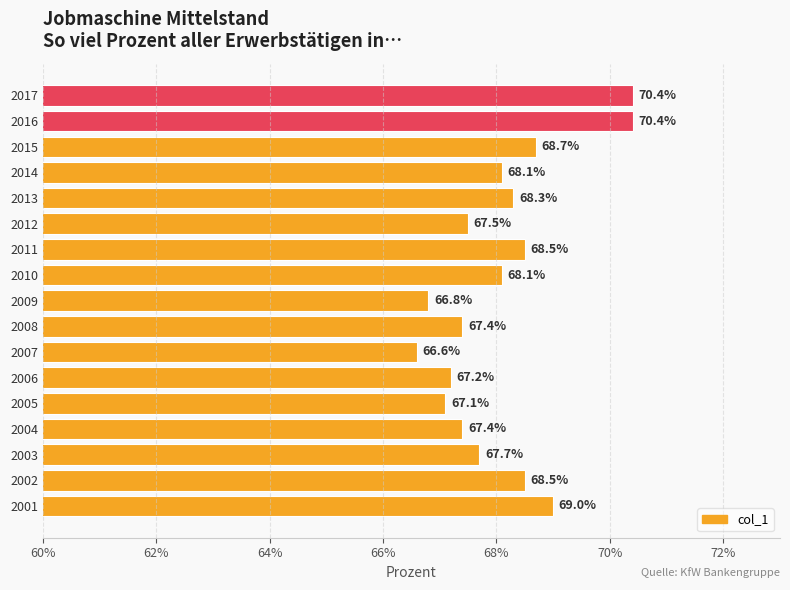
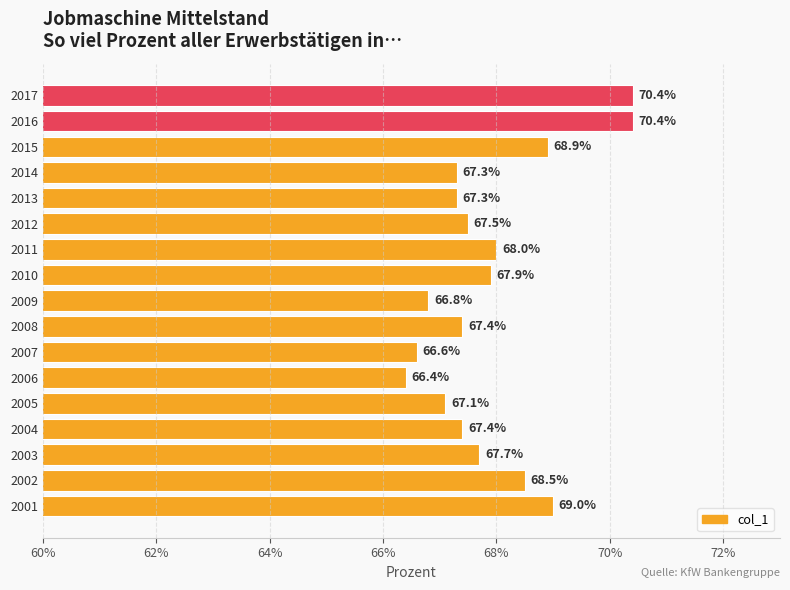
2015: 68.7% -> 68.9%
2014: 68.1% -> 67.3%
2013: 68.3% -> 67.3%
2011: 68.5% -> 68.0%
2010: 68.1% -> 67.9%
2006: 67.2% -> 66.4%
